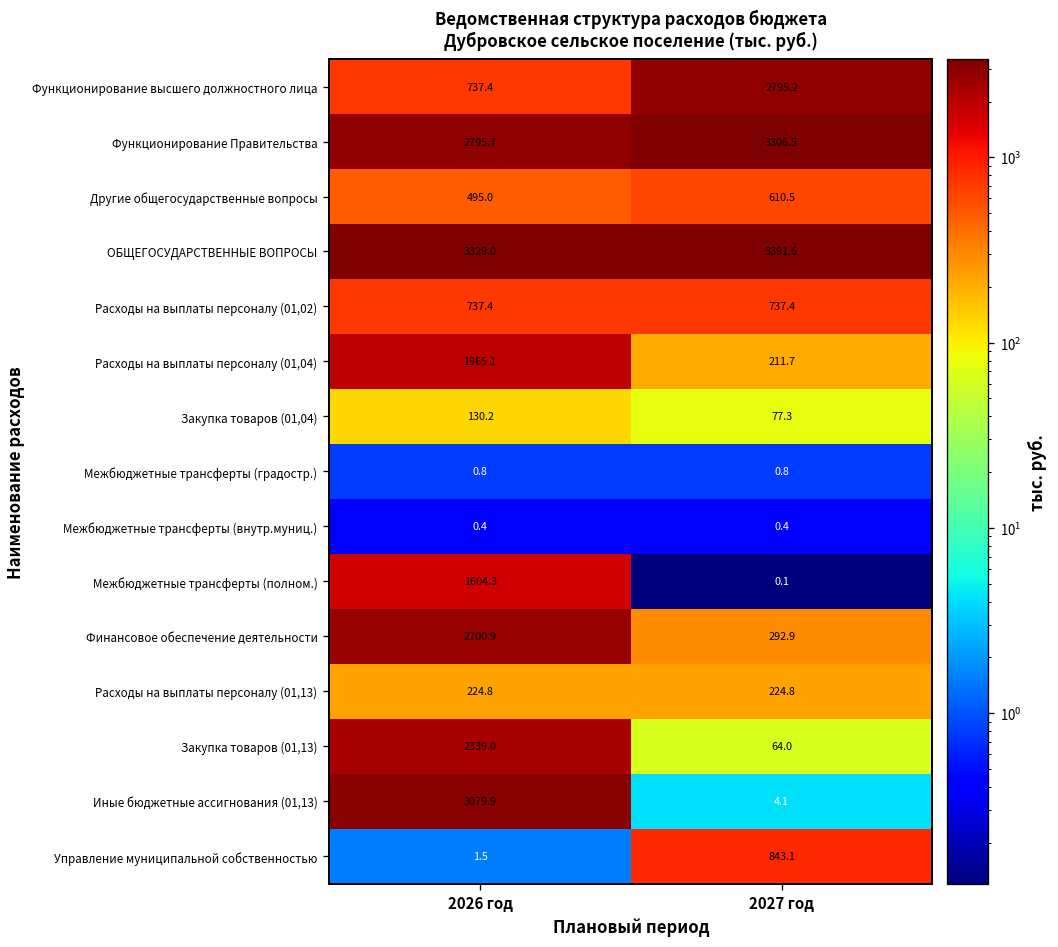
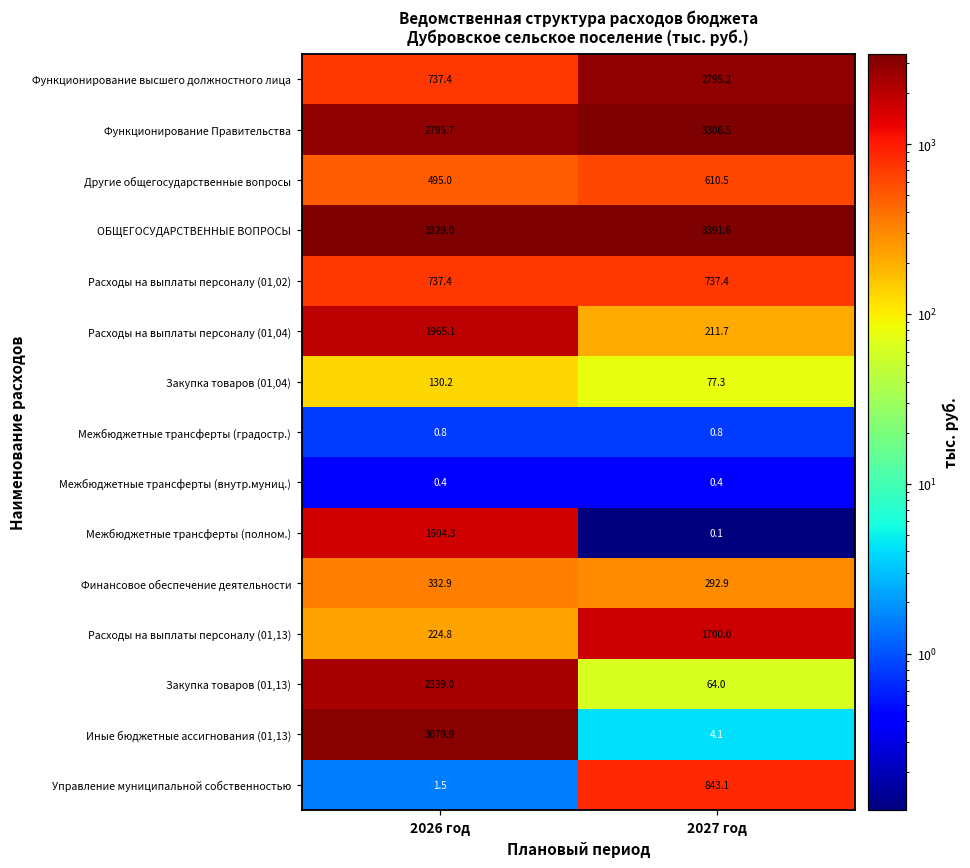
Финансовое обеспечение деятельности, 2026 год: 2700.9 -> 332.9
Расходы на выплаты персоналу (01,13), 2027 год: 224.8 -> 1700.0
